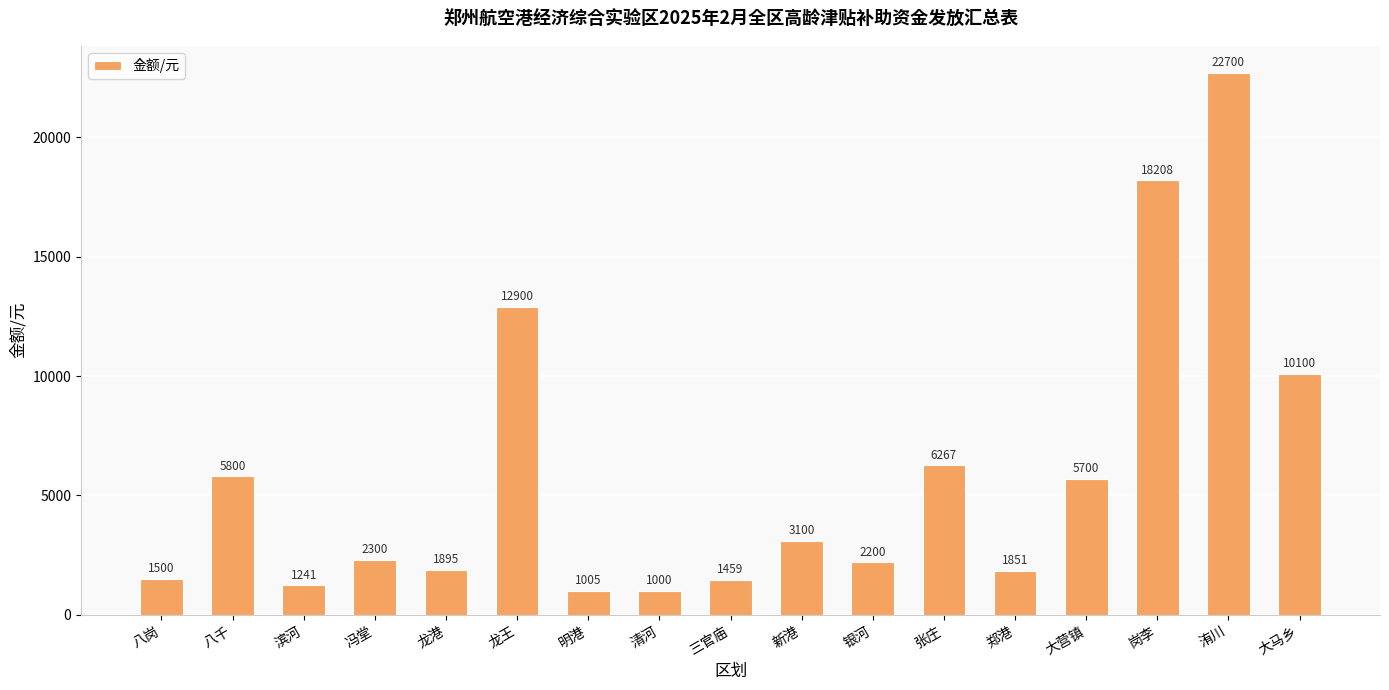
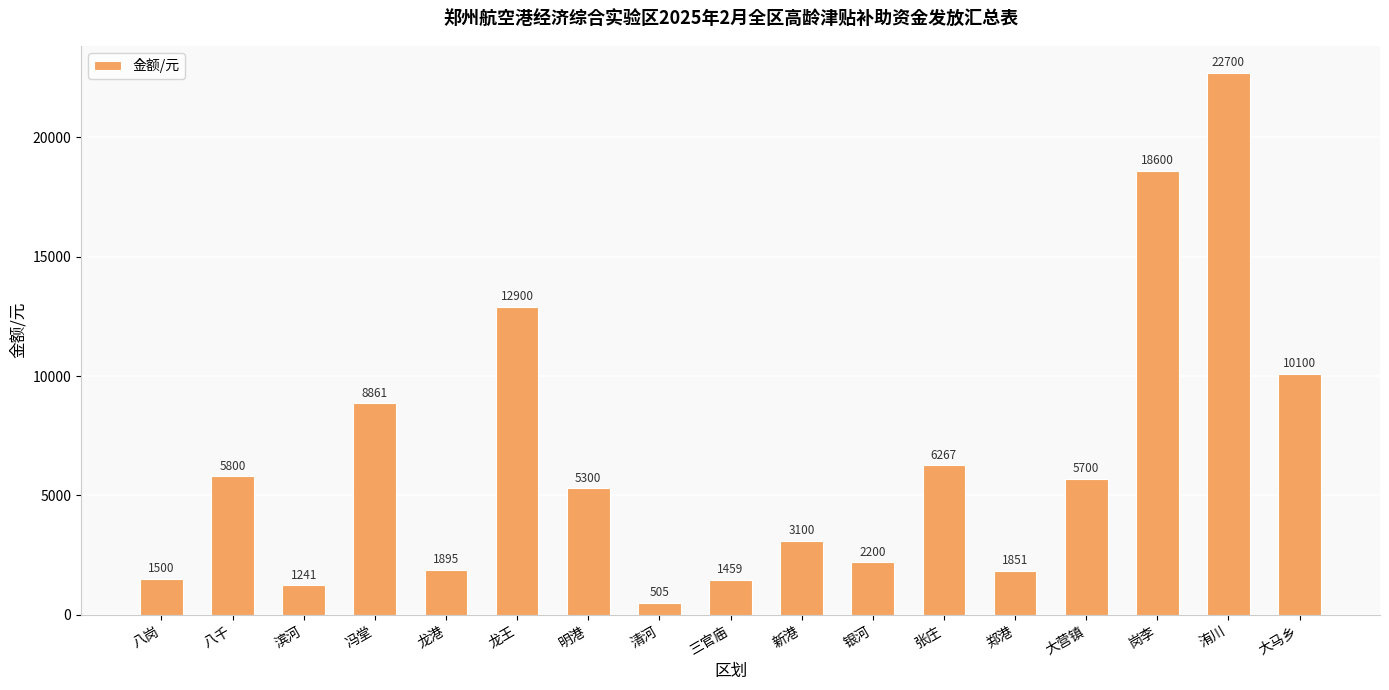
冯堂: 2300 -> 8861
明港: 1005 -> 5300
清河: 1000 -> 505
岗李: 18208 -> 18600
